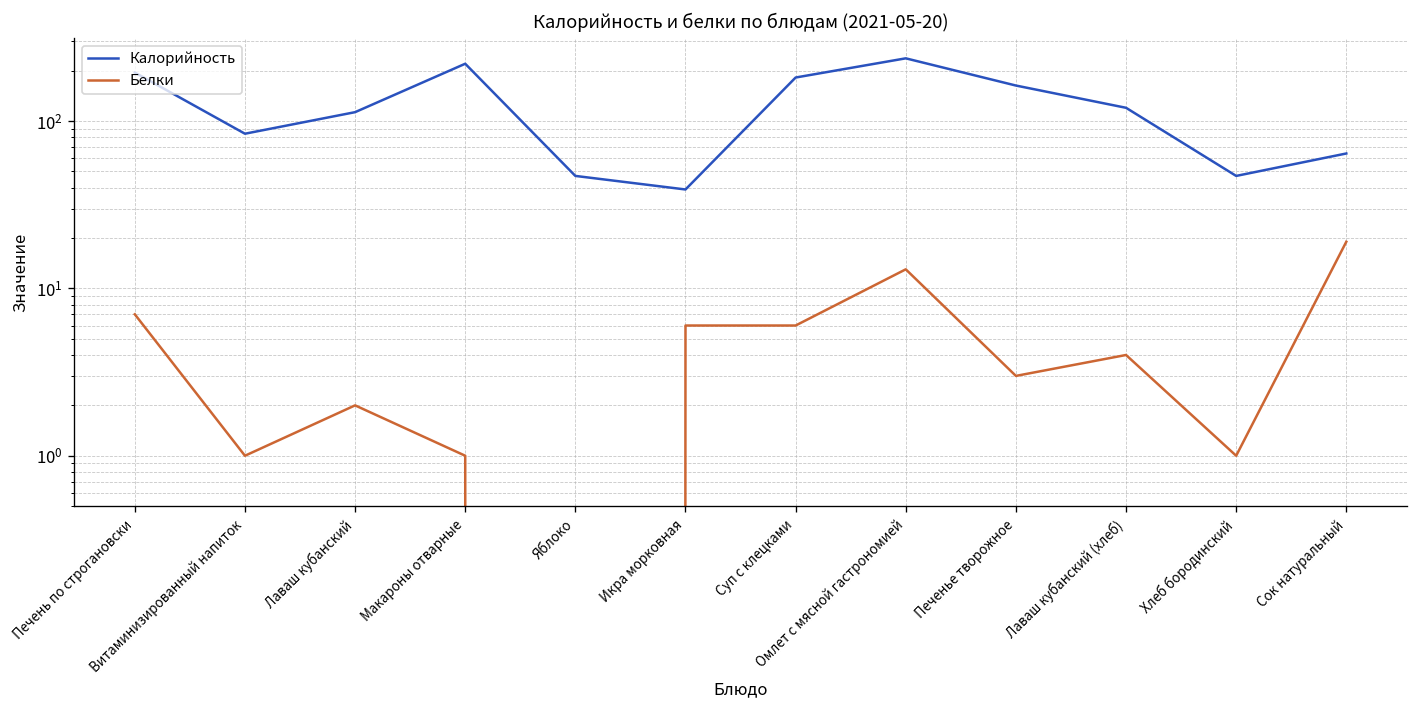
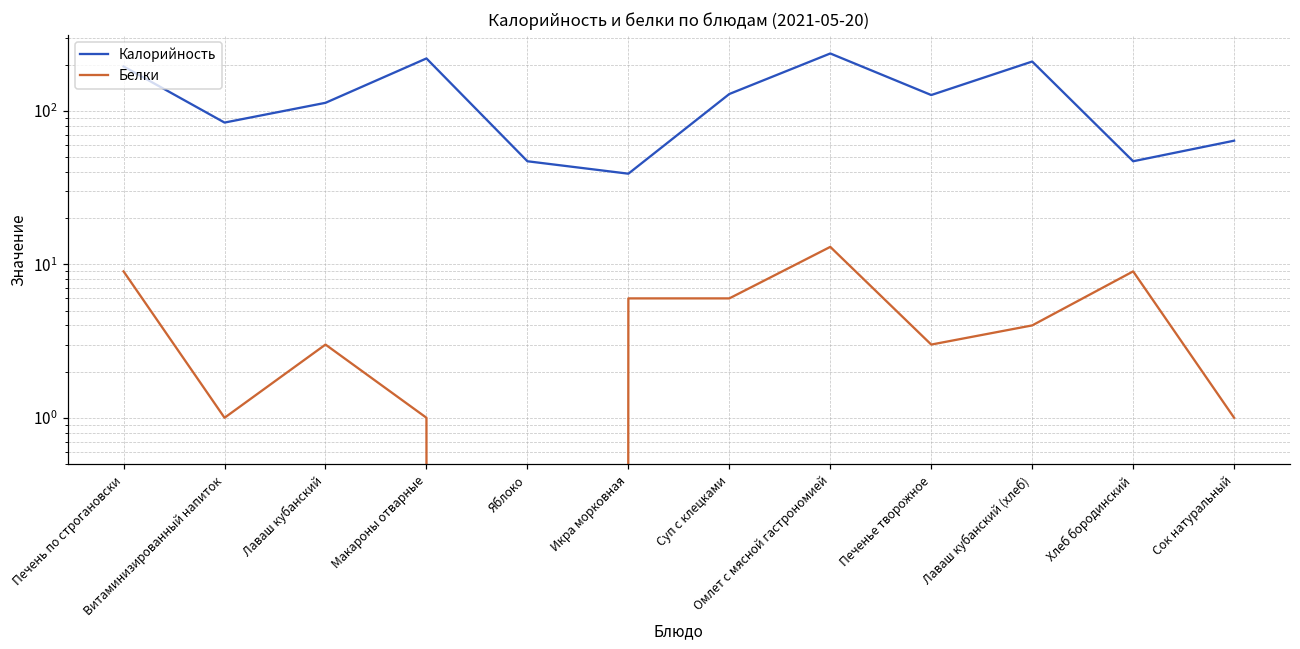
Белки, Печень по строгановски: 7 -> 9
Белки, Лаваш кубанский: 2 -> 3
Калорийность, Суп с клецками: 180 -> 130
Калорийность, Печенье творожное: 160 -> 130
Калорийность, Лаваш кубанский (хлеб): 120 -> 210
Белки, Хлеб бородинский: 1 -> 9
Белки, Сок натуральный: 19 -> 1
